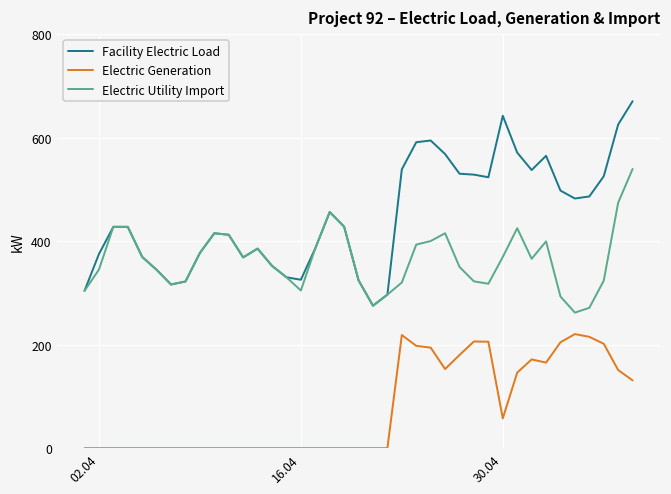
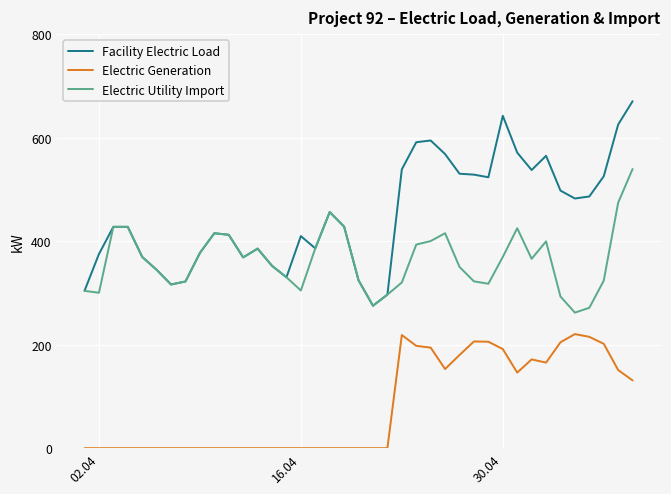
Electric Utility Import, 02.04: 350 -> 300
Facility Electric Load, 16.04: 330 -> 410
Electric Generation, 30.04: 60 -> 190
